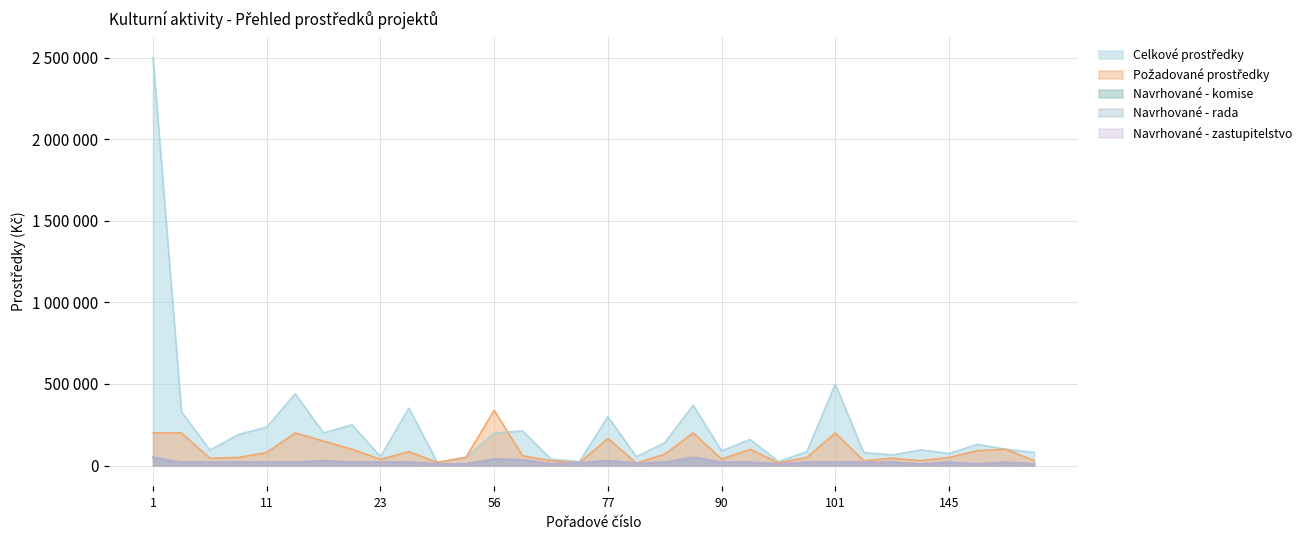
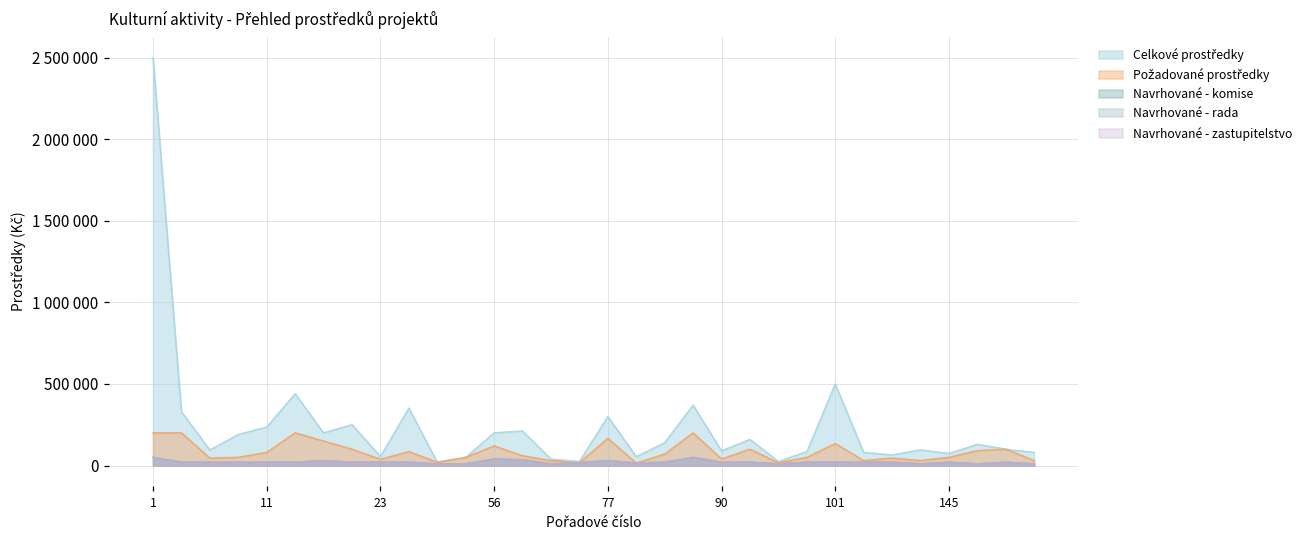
Požadované prostředky, 56: 340000 -> 120000
Požadované prostředky, 101: 200000 -> 130000
